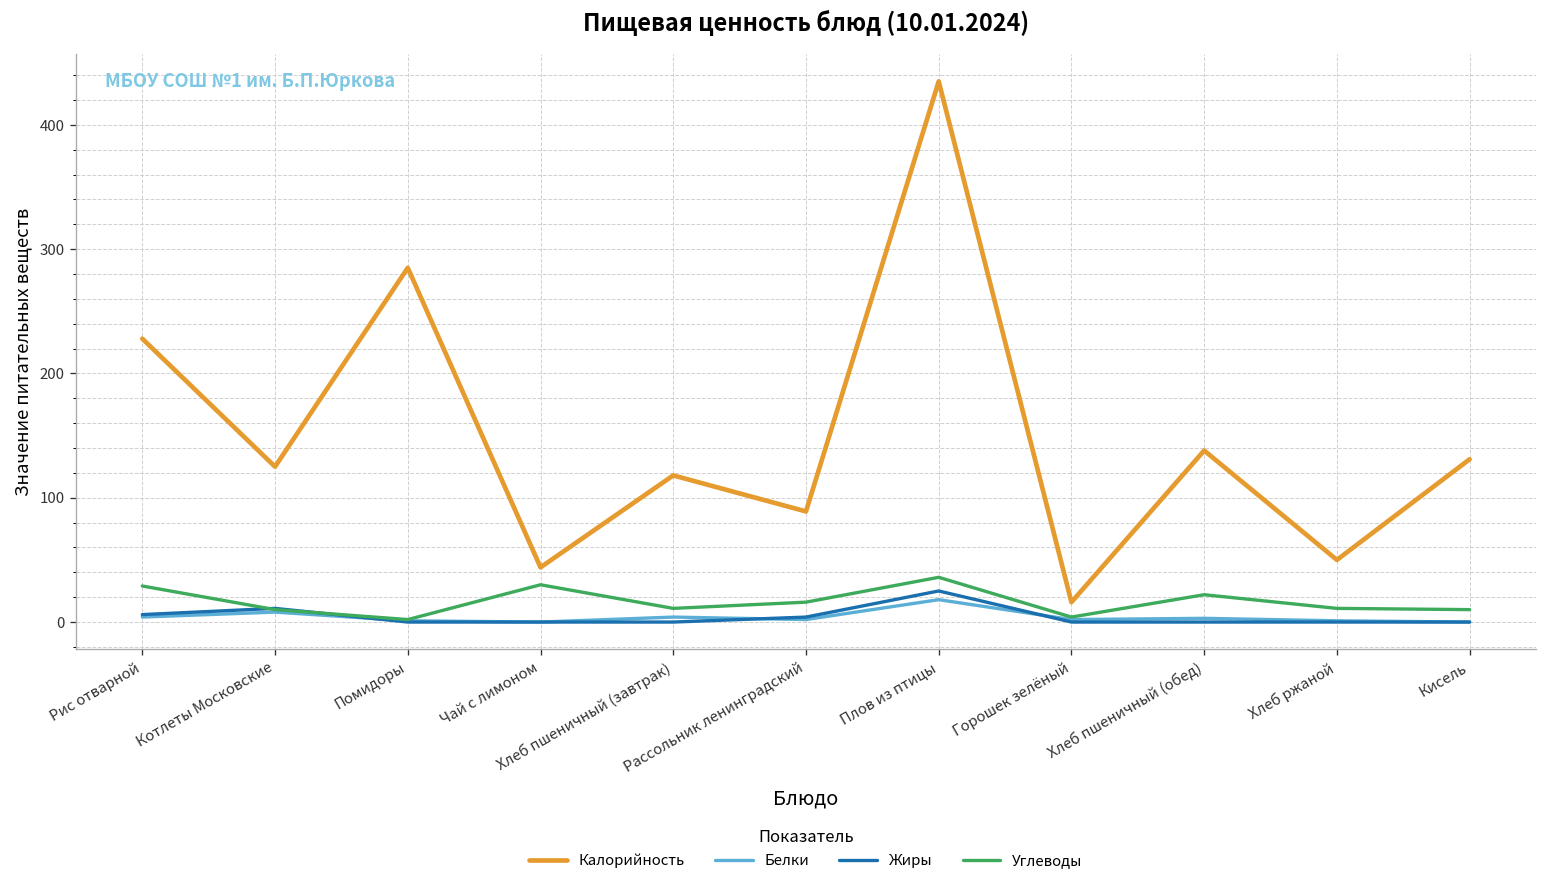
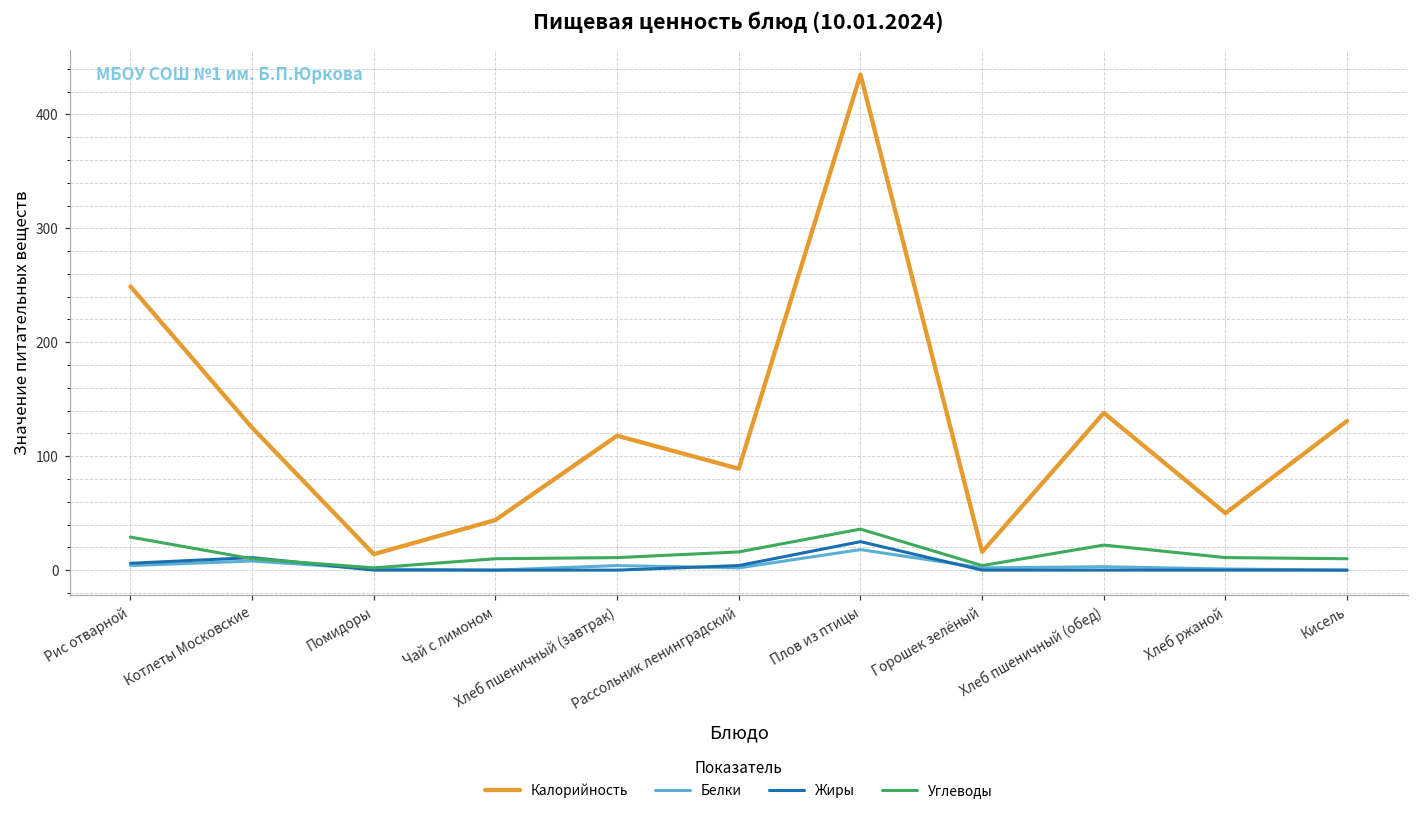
Калорийность, Рис отварной: 228 -> 249
Калорийность, Помидоры: 285 -> 14
Углеводы, Чай с лимоном: 30 -> 10
